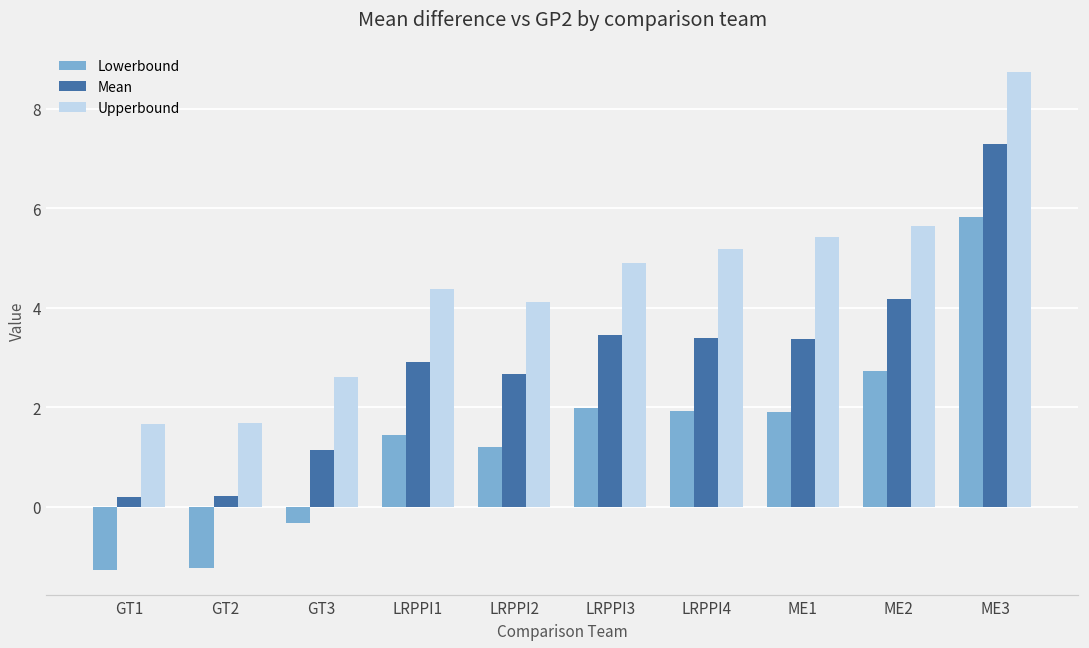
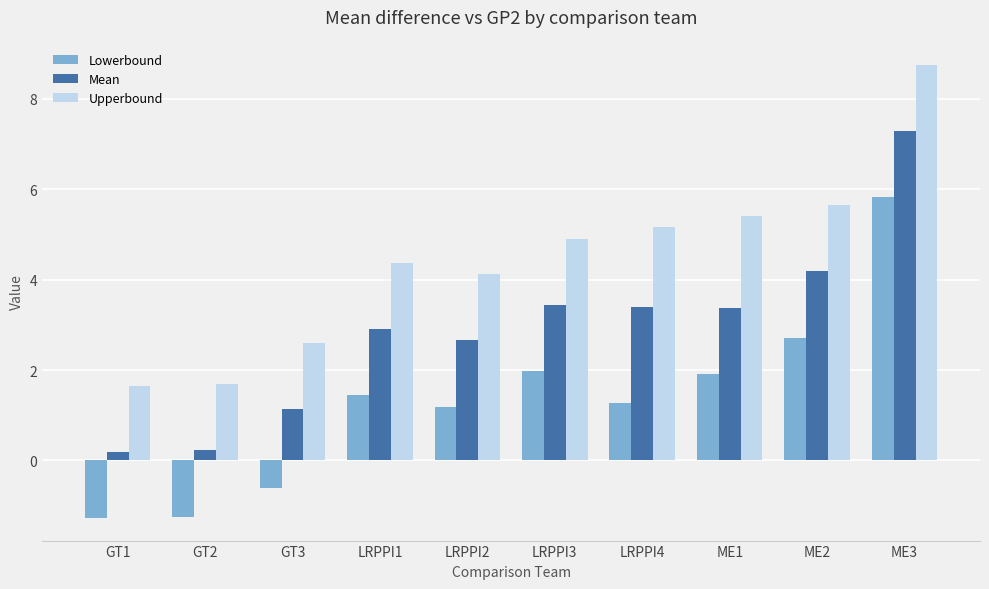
Lowerbound, GT3: -0.3 -> -0.6
Lowerbound, LRPPI4: 1.9 -> 1.3
